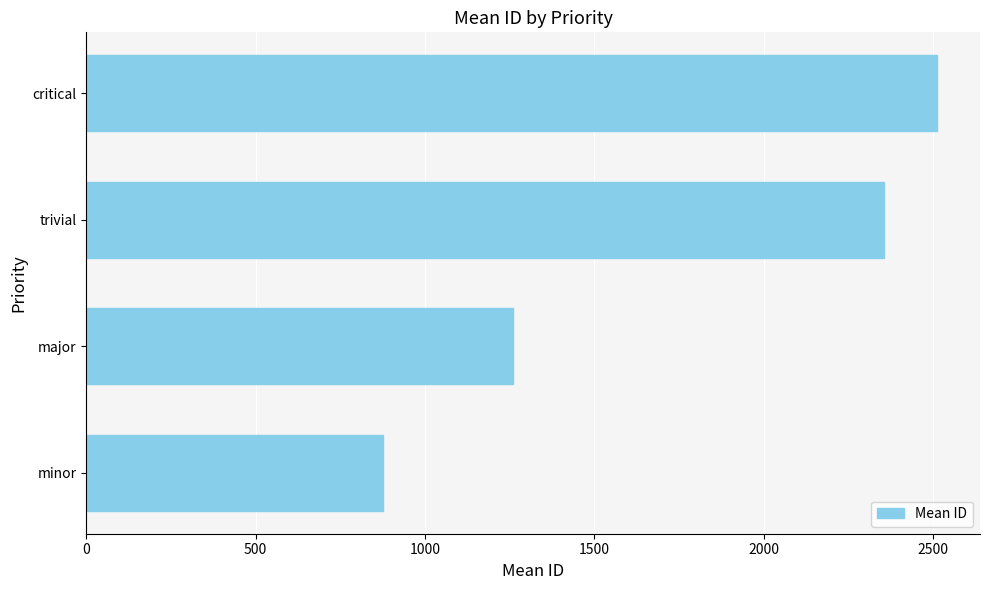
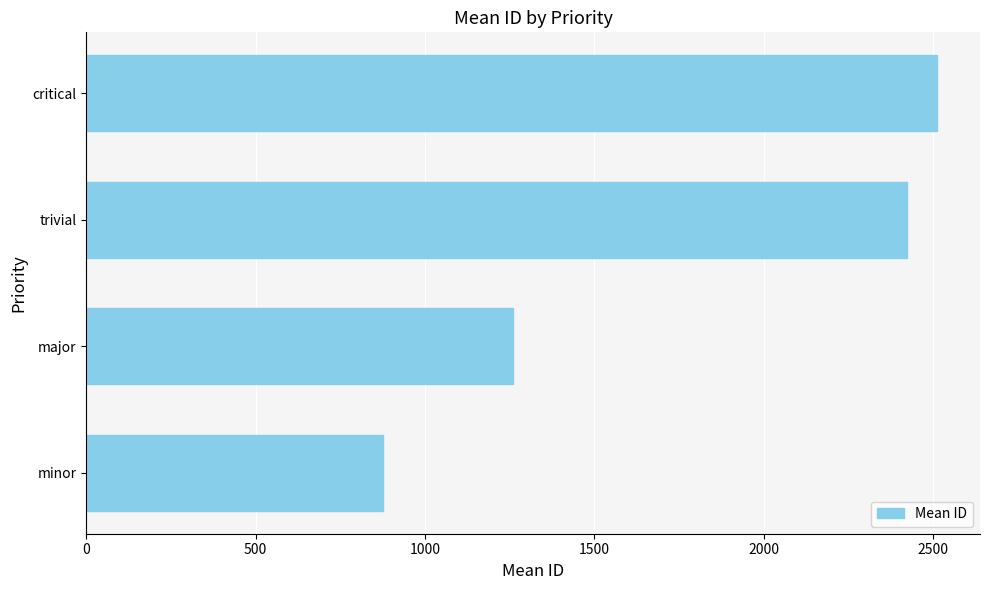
trivial: 2350 -> 2420
